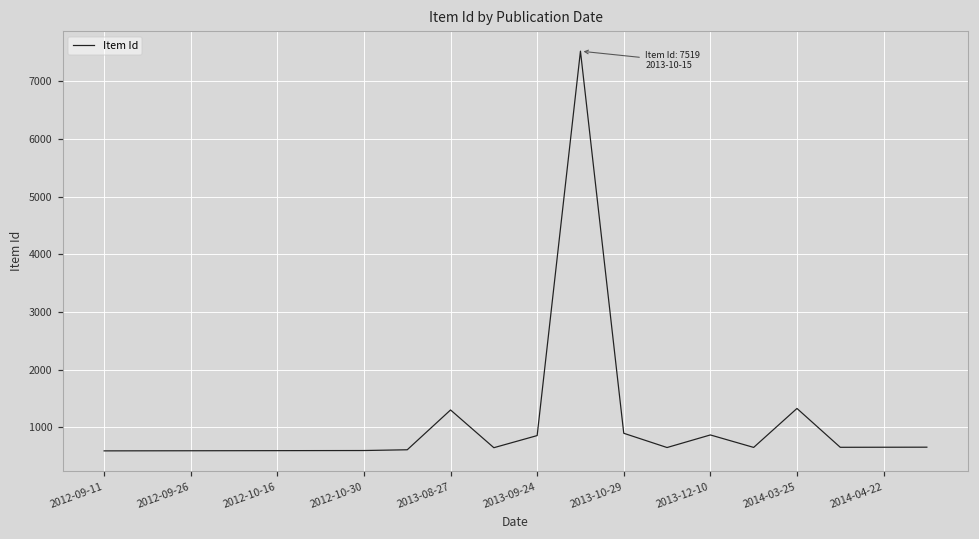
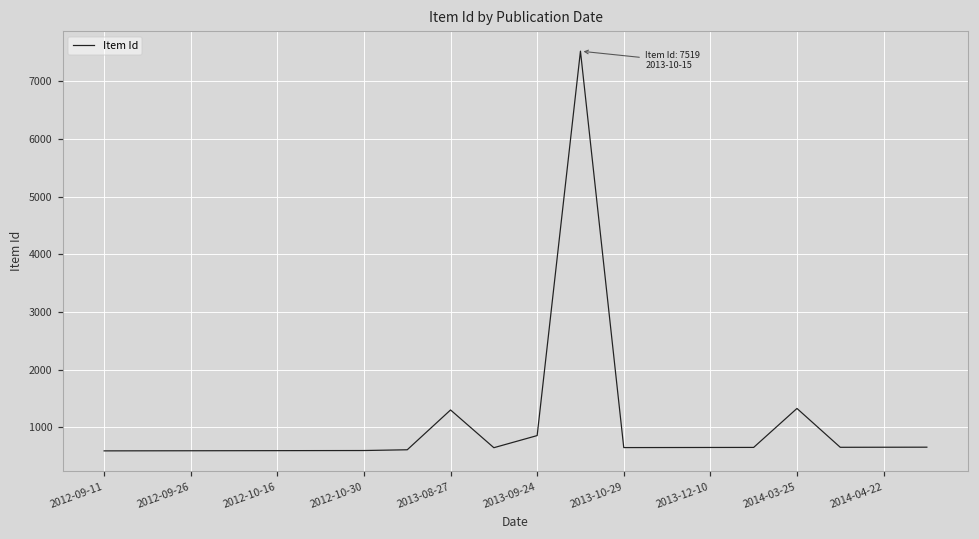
2013-10-29: 900 -> 600
2013-12-10: 900 -> 700
